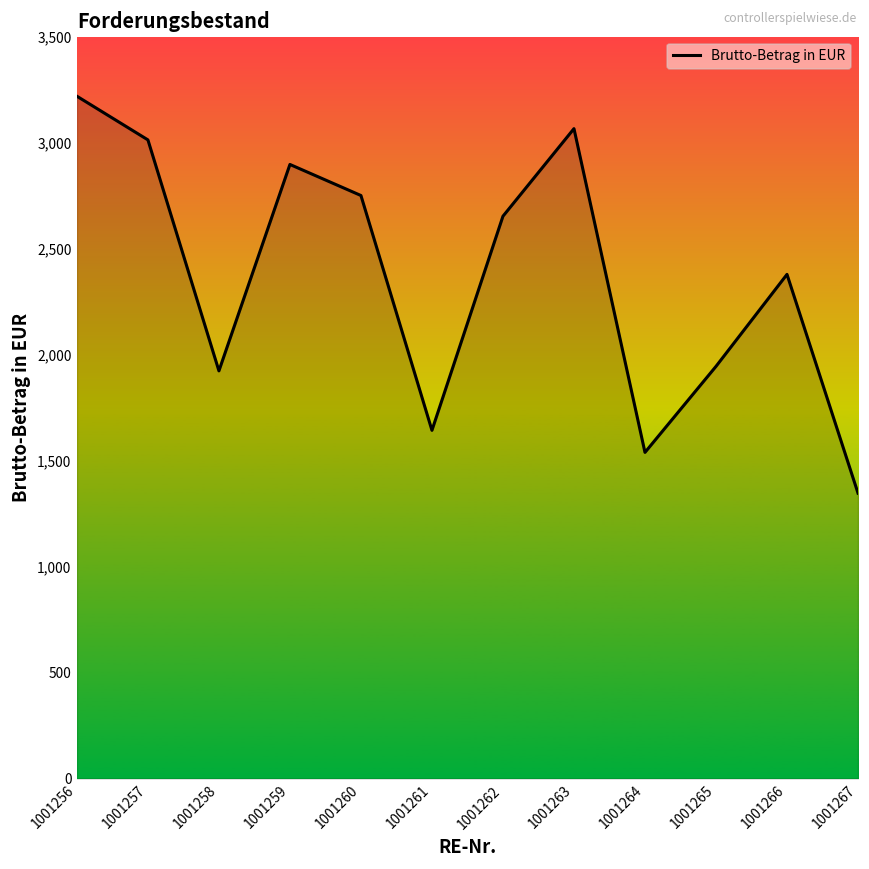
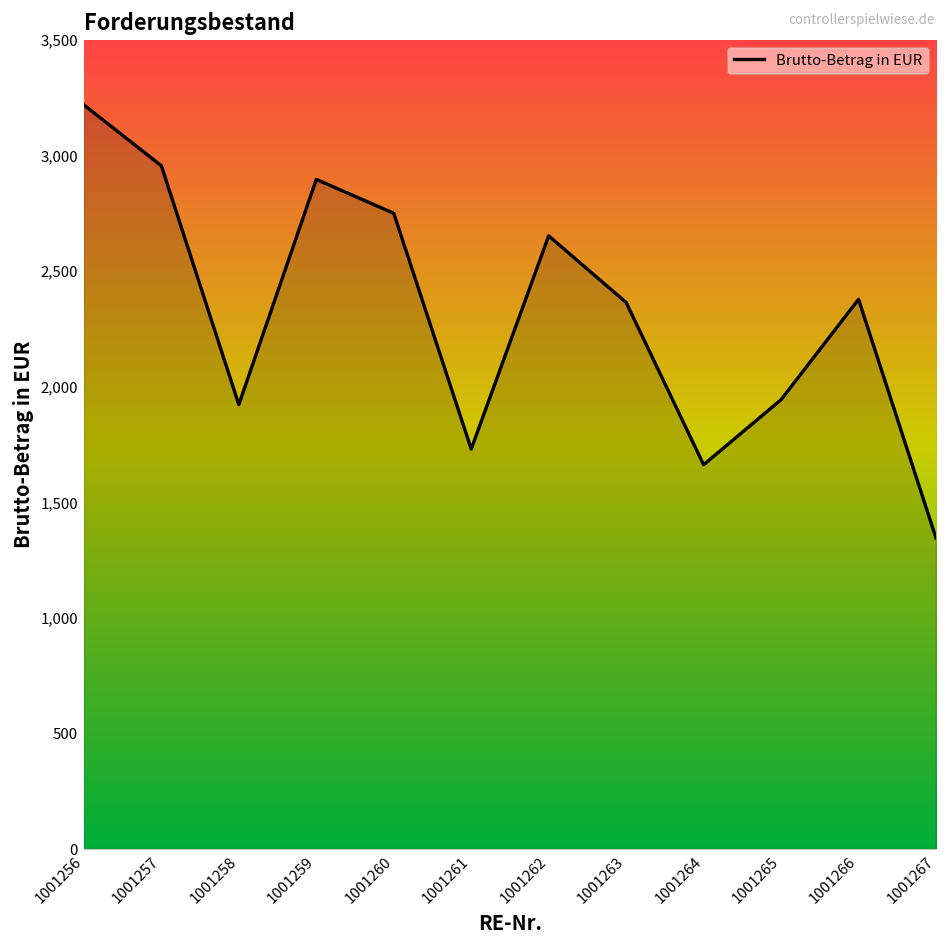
1001257: 3,010 -> 2,960
1001261: 1,640 -> 1,730
1001263: 3,070 -> 2,360
1001264: 1,540 -> 1,660
